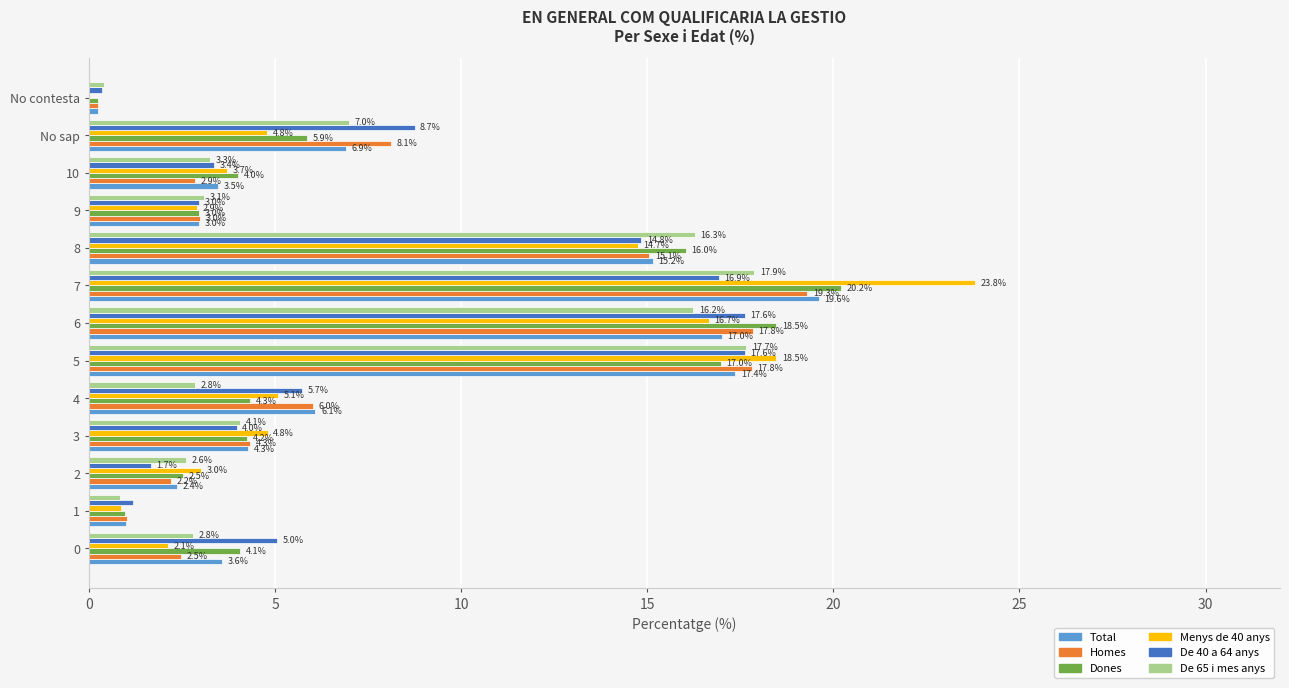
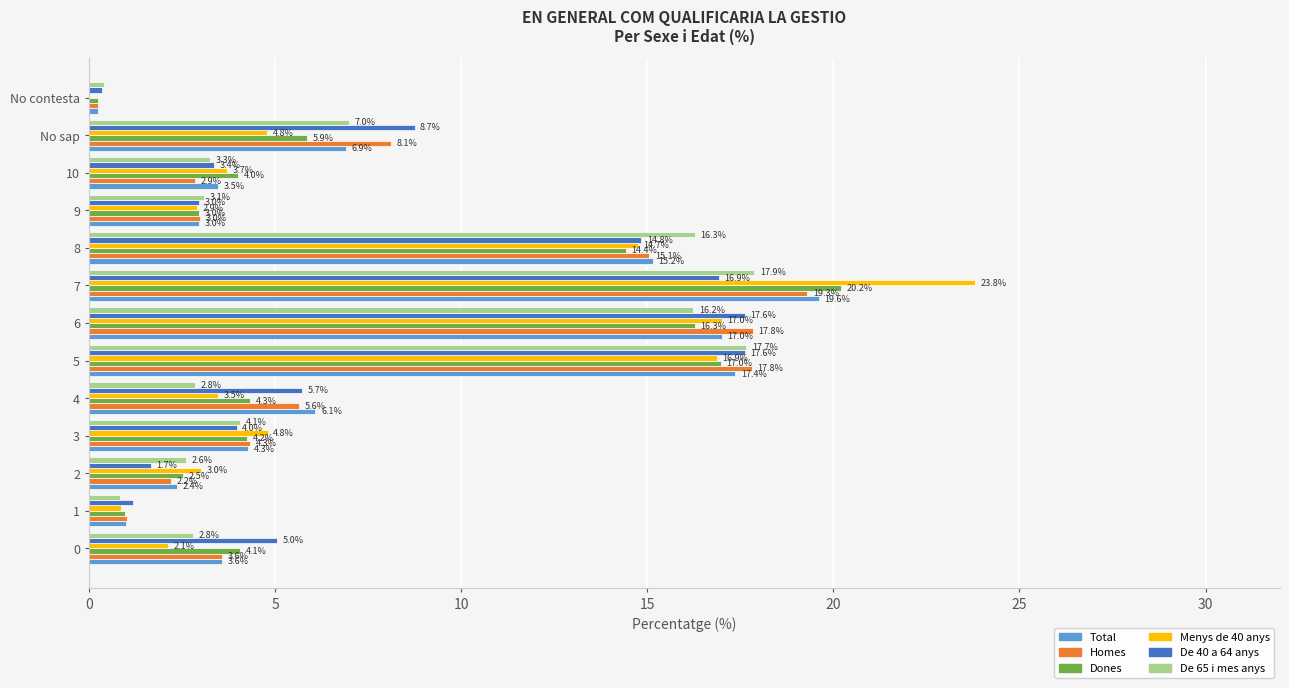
Dones, 8: 16.0% -> 14.4%
Menys de 40 anys, 6: 16.7% -> 17.0%
Dones, 6: 18.5% -> 16.3%
Menys de 40 anys, 5: 18.5% -> 16.9%
Menys de 40 anys, 4: 5.1% -> 3.5%
Homes, 4: 6.0% -> 5.6%
Homes, 0: 2.5% -> 3.6%
